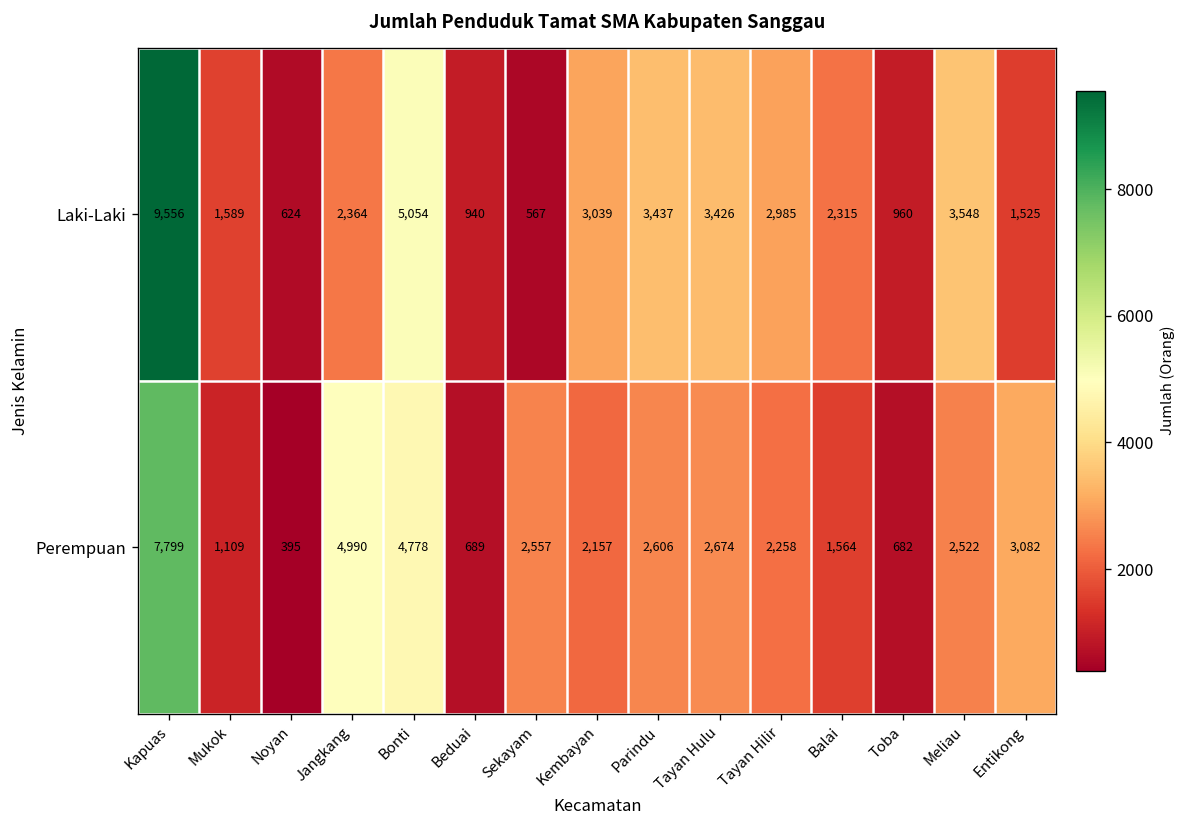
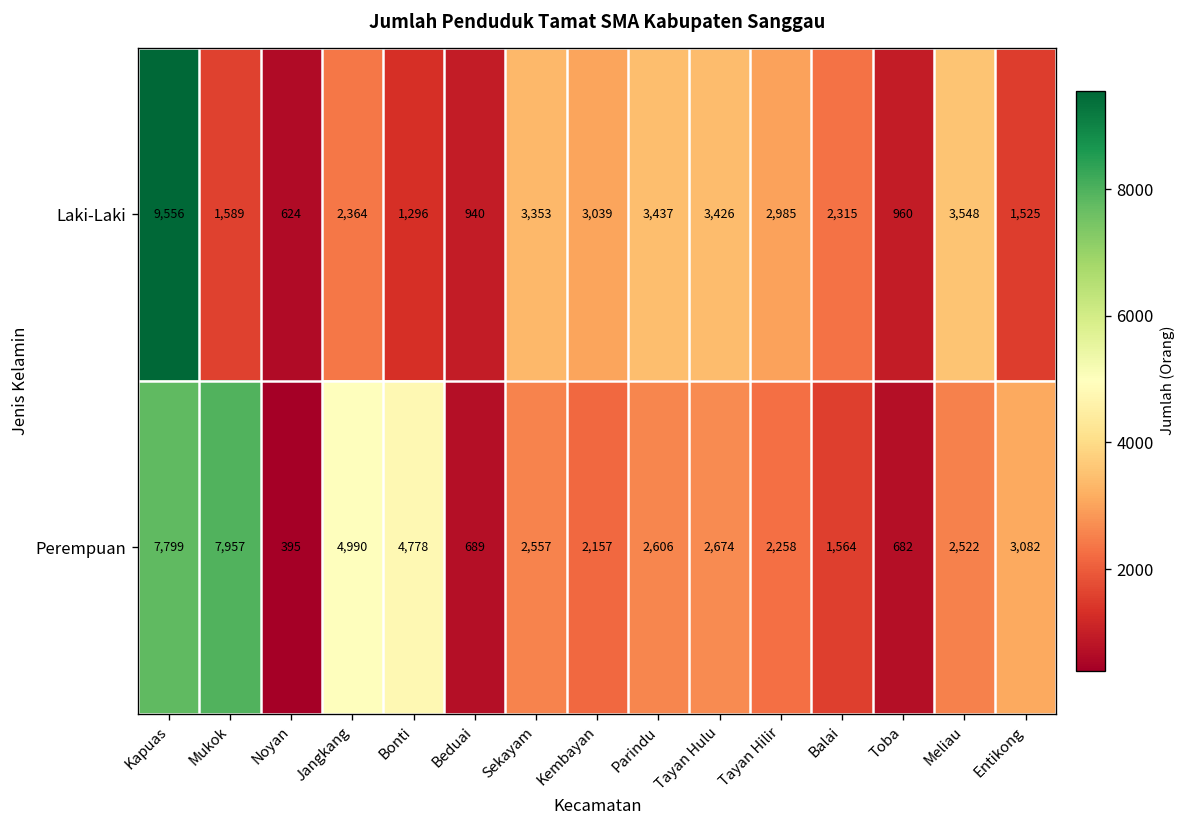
Laki-Laki, Bonti: 5,054 -> 1,296
Laki-Laki, Sekayam: 567 -> 3,353
Perempuan, Mukok: 1,109 -> 7,957
